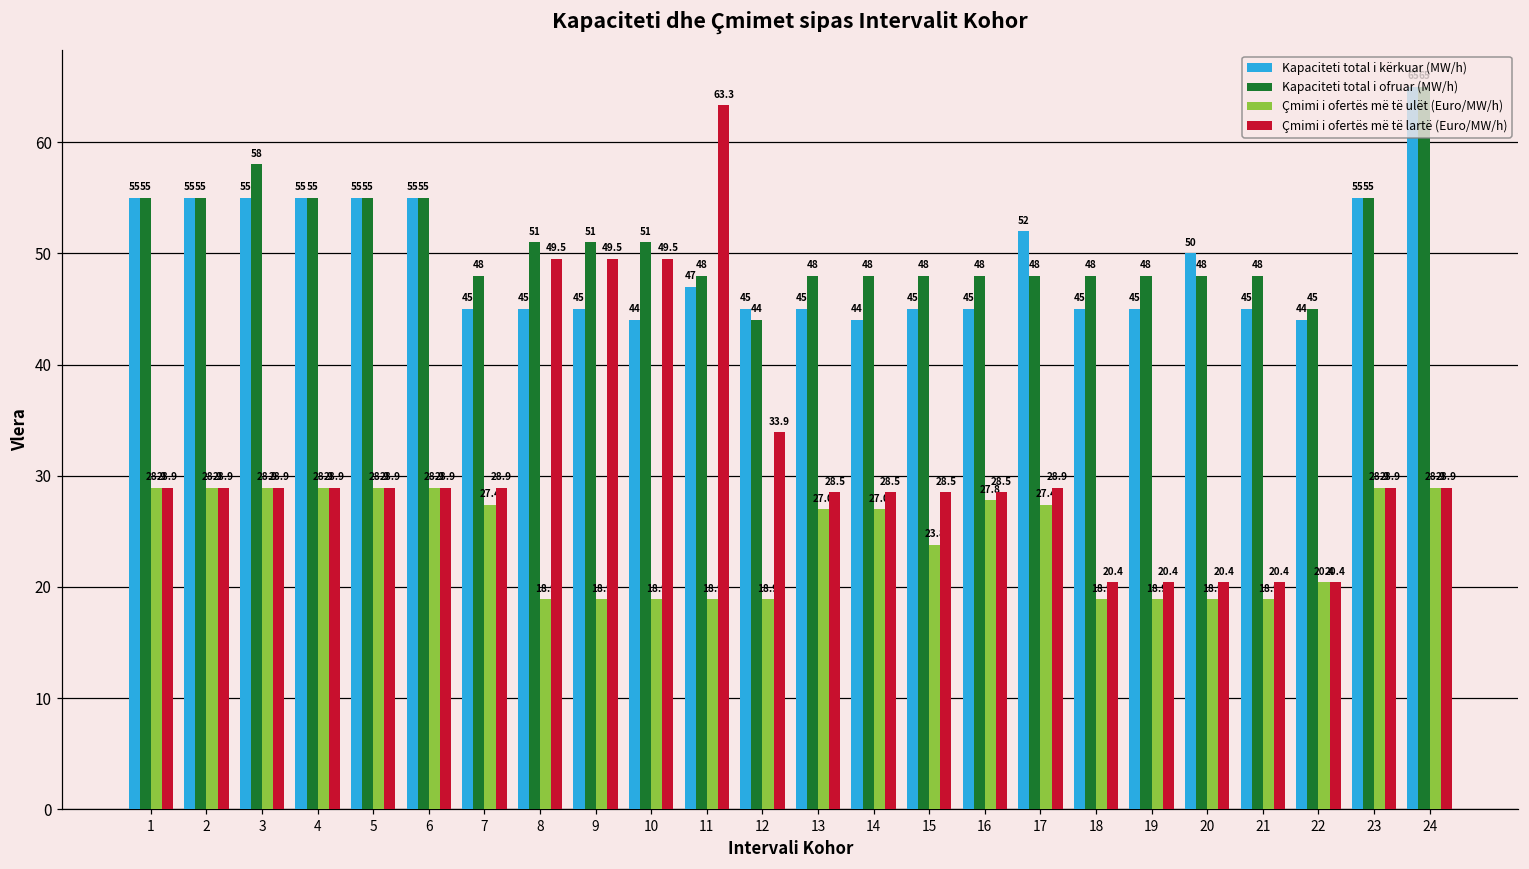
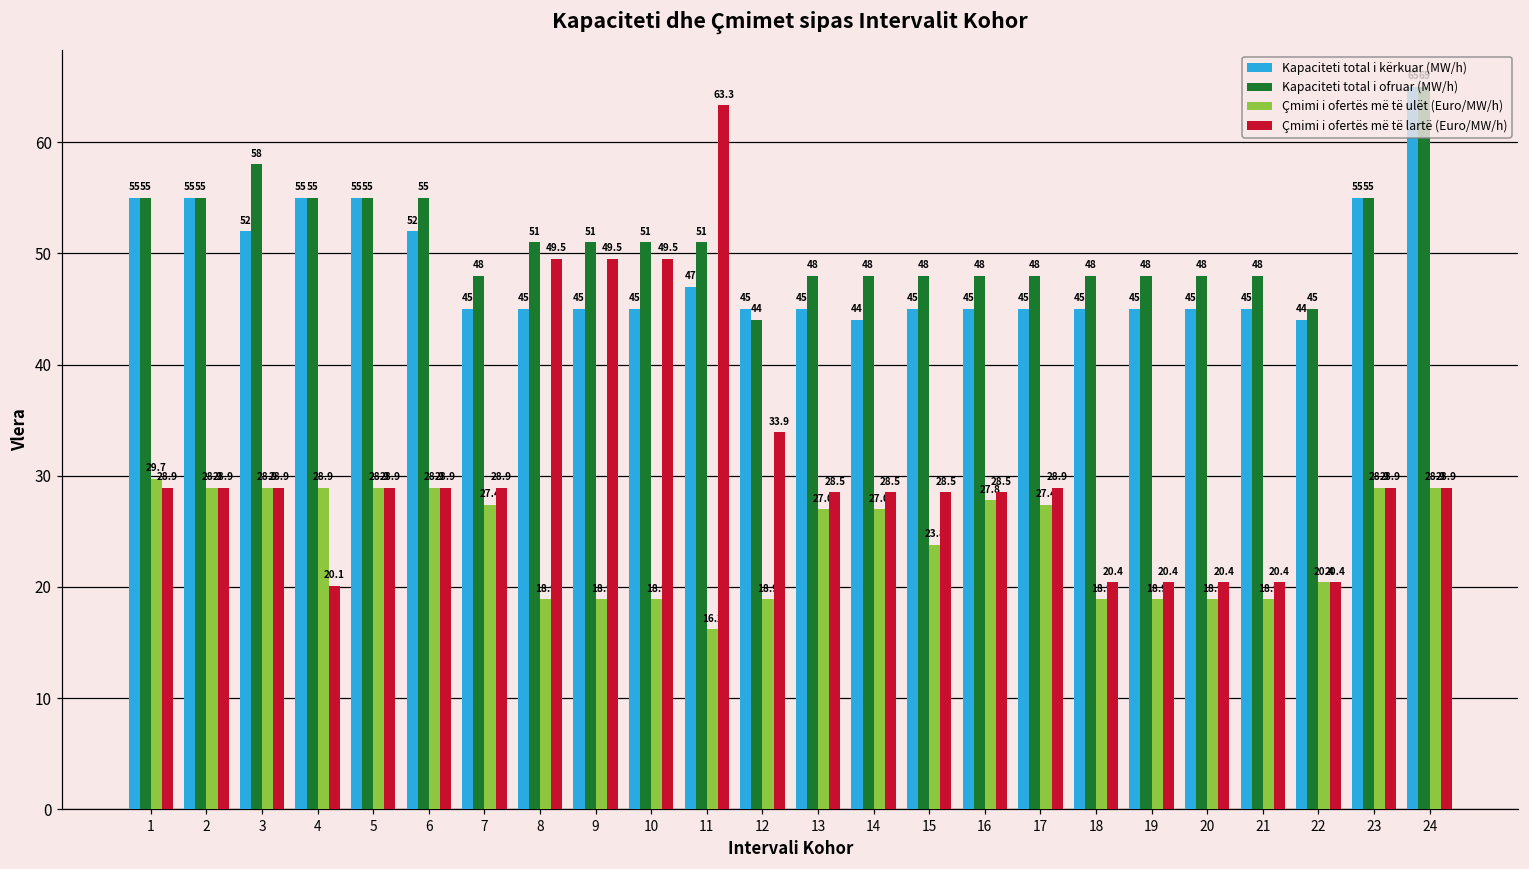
Çmimi i ofertës më të ulët (Euro/MW/h), 1: 28.9 -> 29.7
Kapaciteti total i kërkuar (MW/h), 3: 55 -> 52
Çmimi i ofertës më të lartë (Euro/MW/h), 4: 28.9 -> 20.1
Kapaciteti total i kërkuar (MW/h), 6: 55 -> 52
Kapaciteti total i kërkuar (MW/h), 10: 44 -> 45
Kapaciteti total i ofruar (MW/h), 11: 48 -> 51
Çmimi i ofertës më të ulët (Euro/MW/h), 11: 18.9 -> 16.2
Kapaciteti total i kërkuar (MW/h), 17: 52 -> 45
Kapaciteti total i kërkuar (MW/h), 20: 50 -> 45
